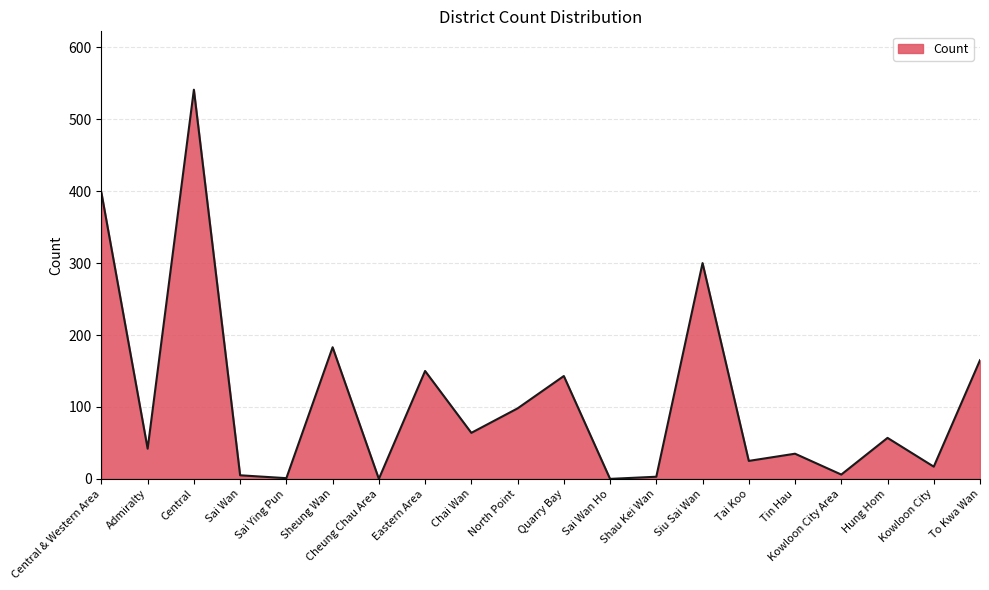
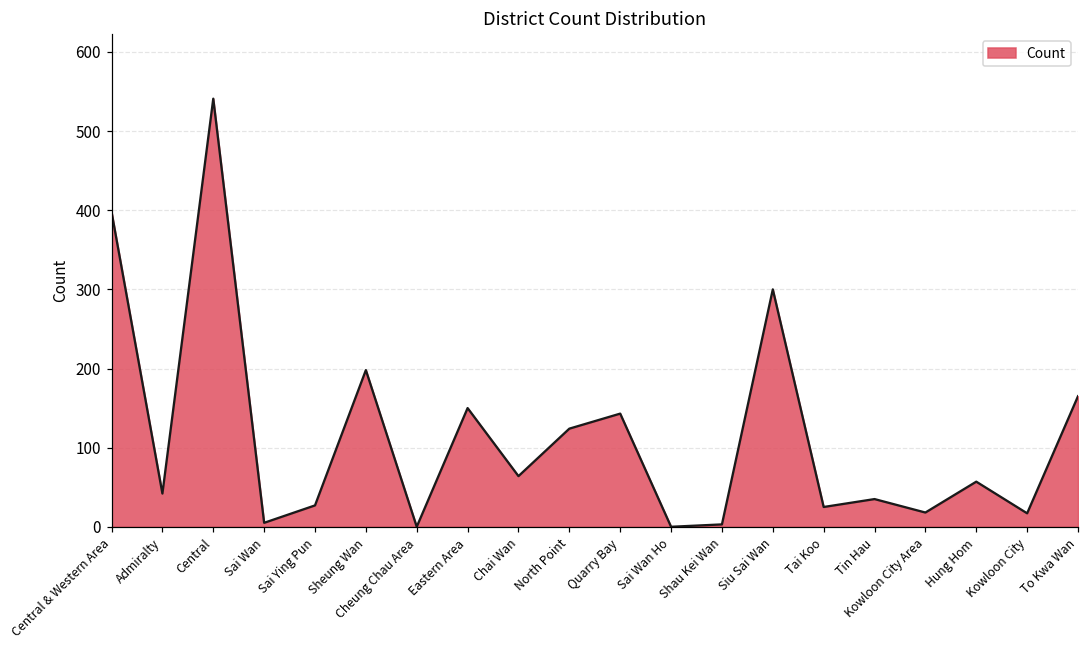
Sai Ying Pun: 0 -> 30
Sheung Wan: 180 -> 200
North Point: 100 -> 120
Kowloon City Area: 10 -> 20
